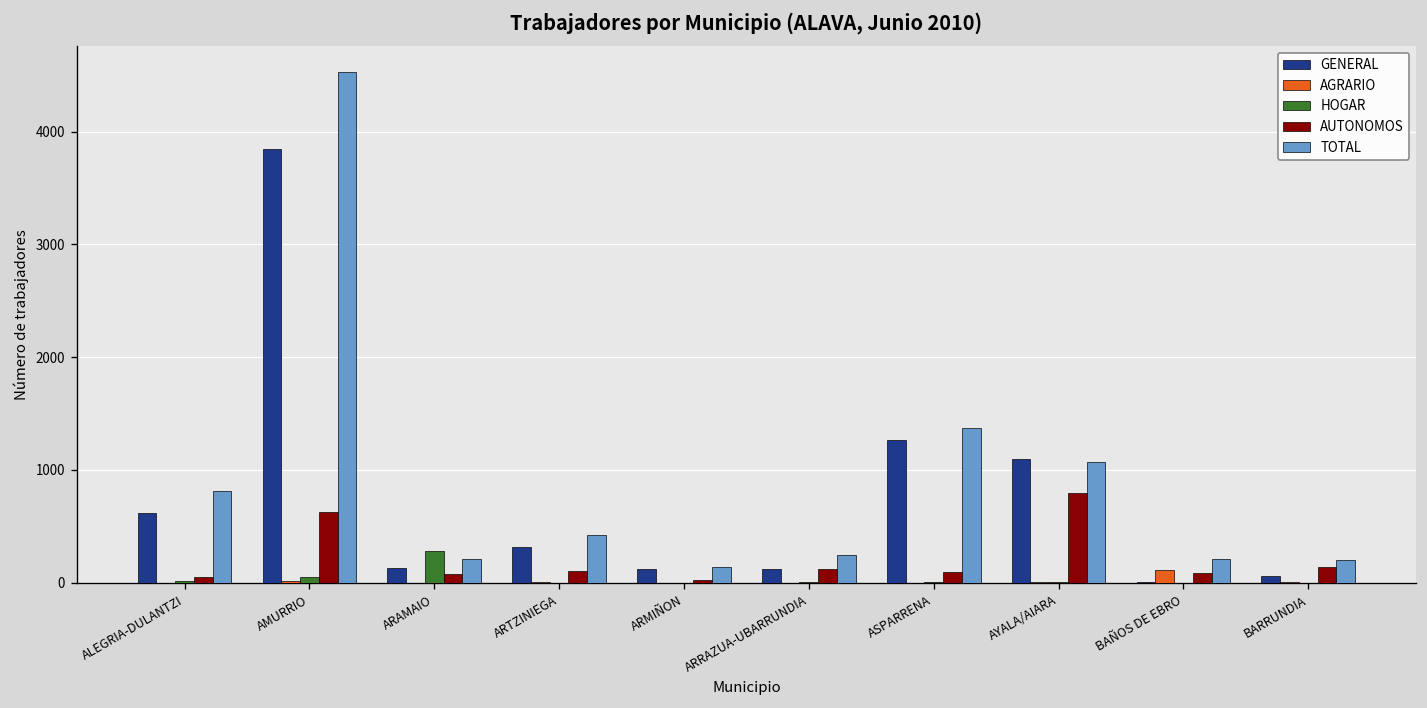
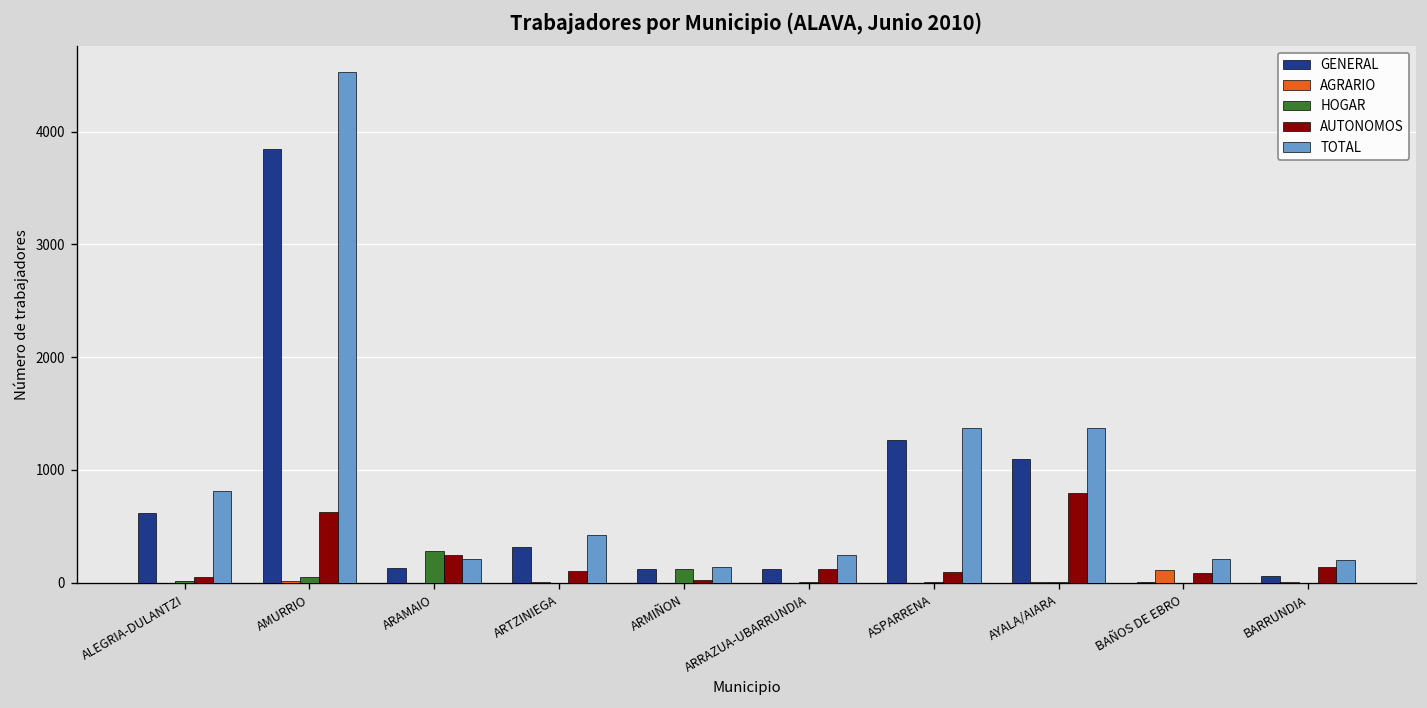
AUTONOMOS, ARAMAIO: 100 -> 200
HOGAR, ARMIÑON: 0 -> 100
TOTAL, AYALA/AIARA: 1100 -> 1400
